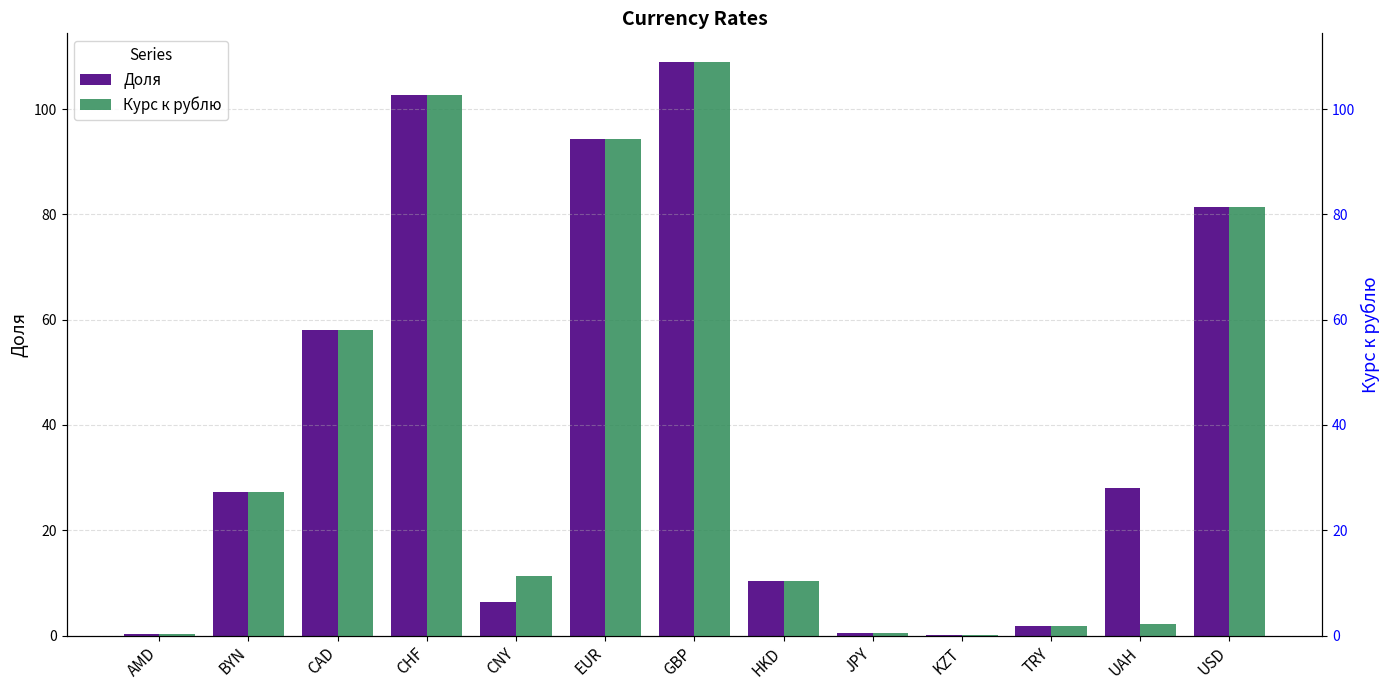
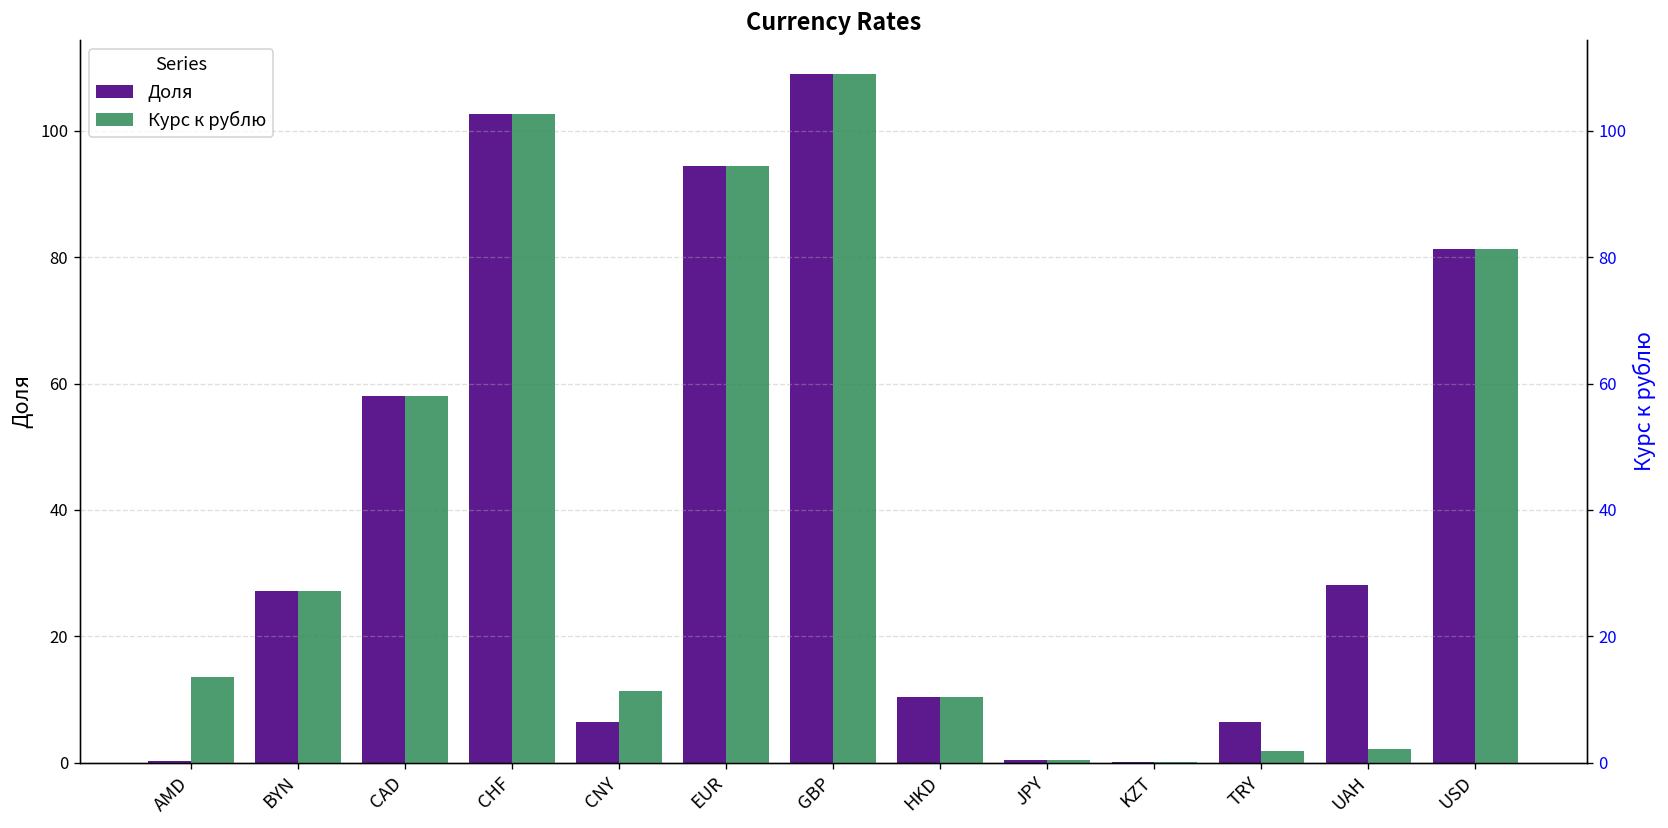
Доля, TRY: 2 -> 7
Курс к рублю, AMD: 0 -> 14
